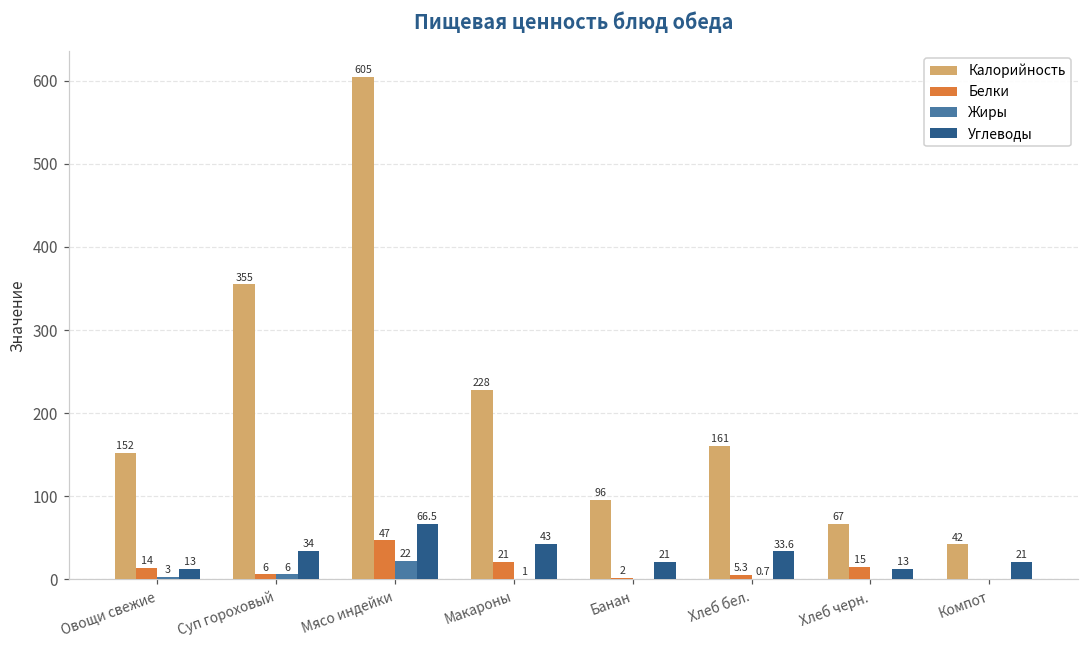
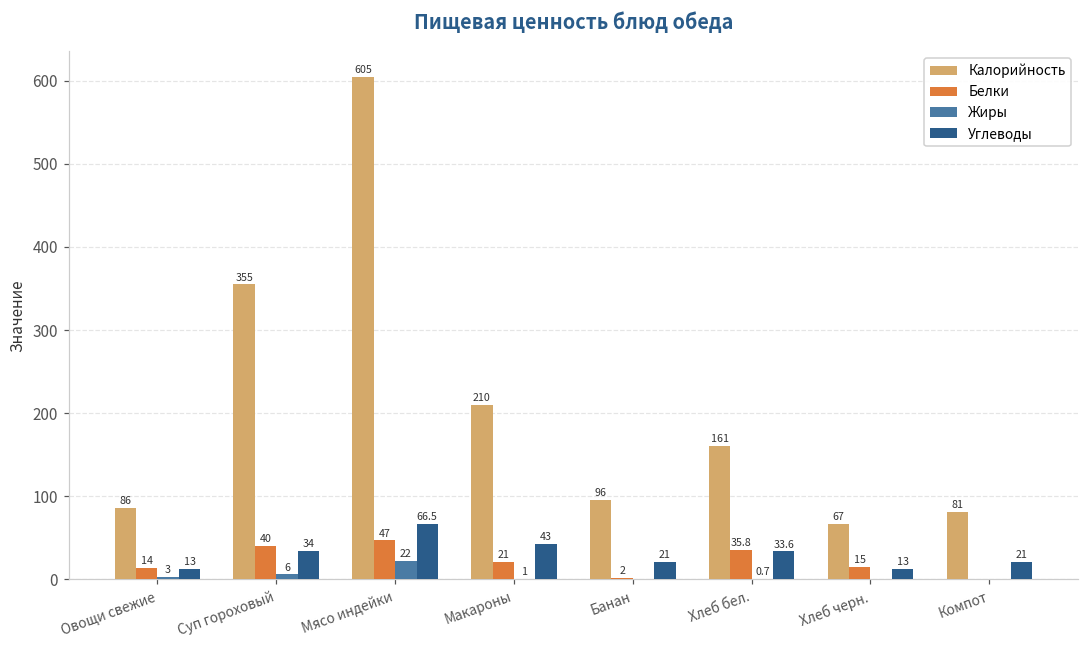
Калорийность, Овощи свежие: 152 -> 86
Белки, Суп гороховый: 6 -> 40
Калорийность, Макароны: 228 -> 210
Белки, Хлеб бел.: 5.3 -> 35.8
Калорийность, Компот: 42 -> 81
